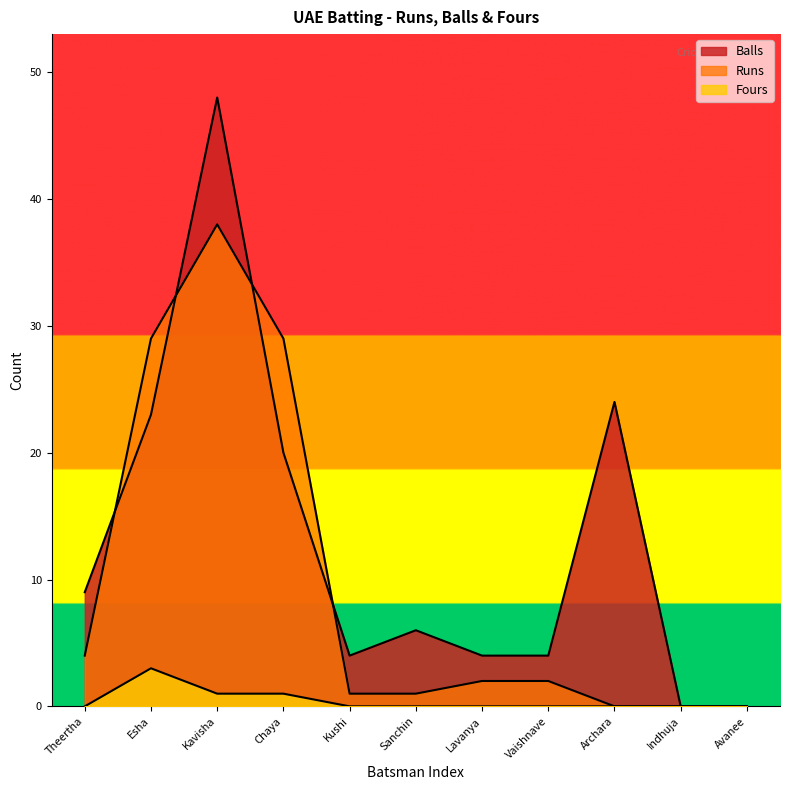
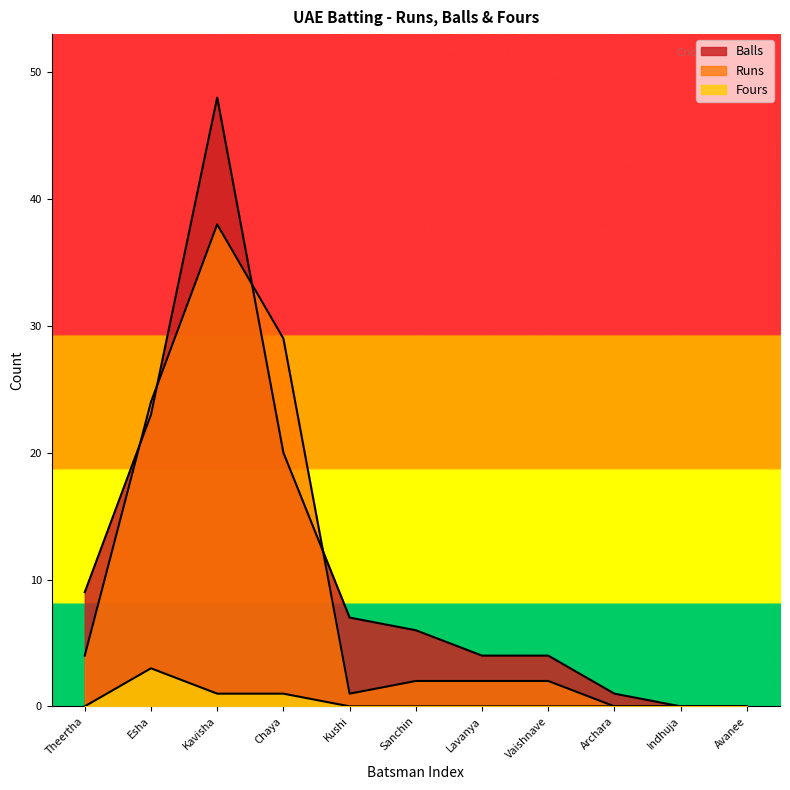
Runs, Esha: 29 -> 24
Balls, Kushi: 4 -> 7
Runs, Sanchin: 1 -> 2
Balls, Archara: 24 -> 1
